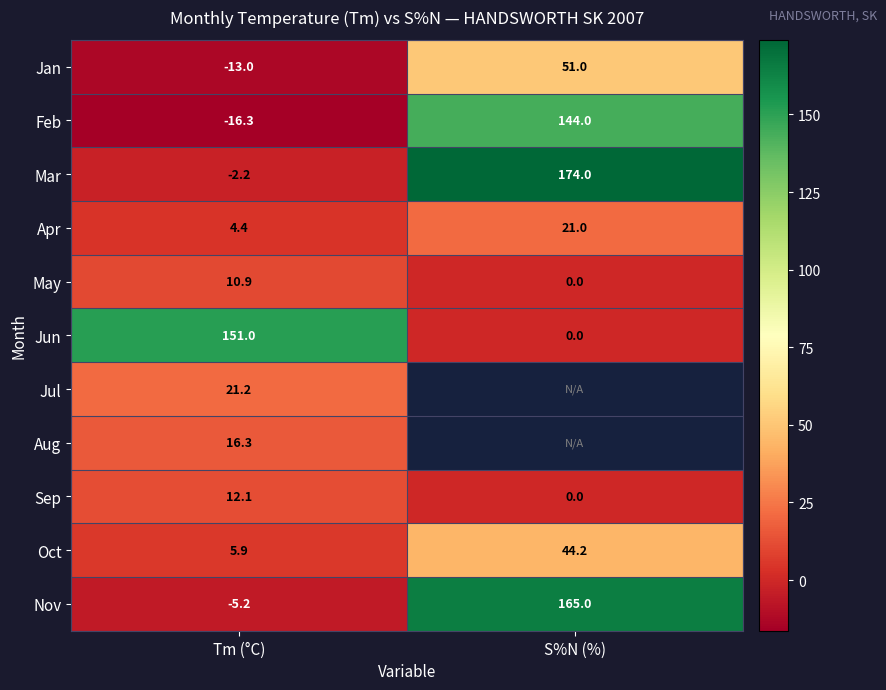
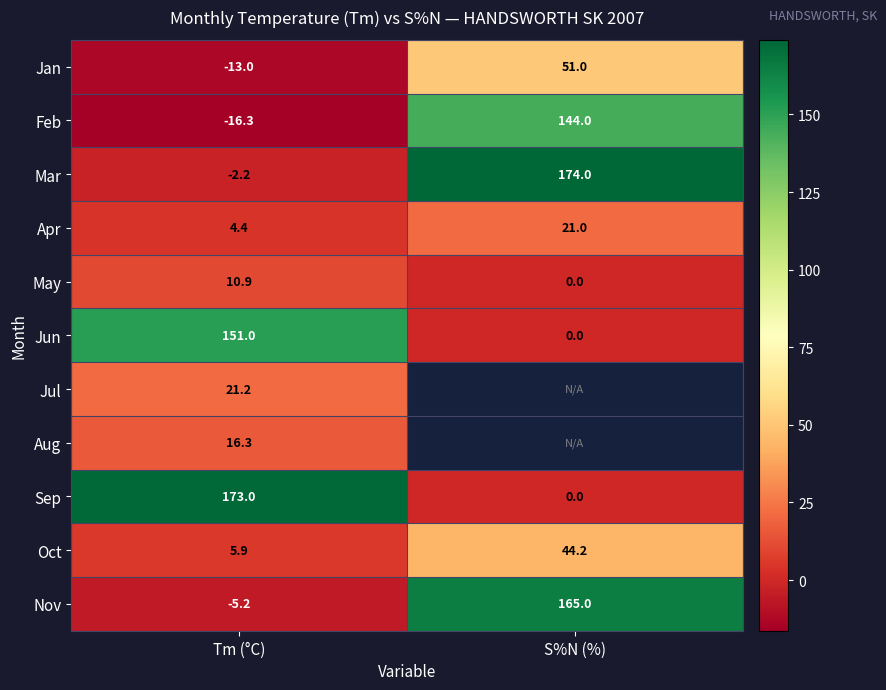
Sep, Tm (°C): 12.1 -> 173.0
